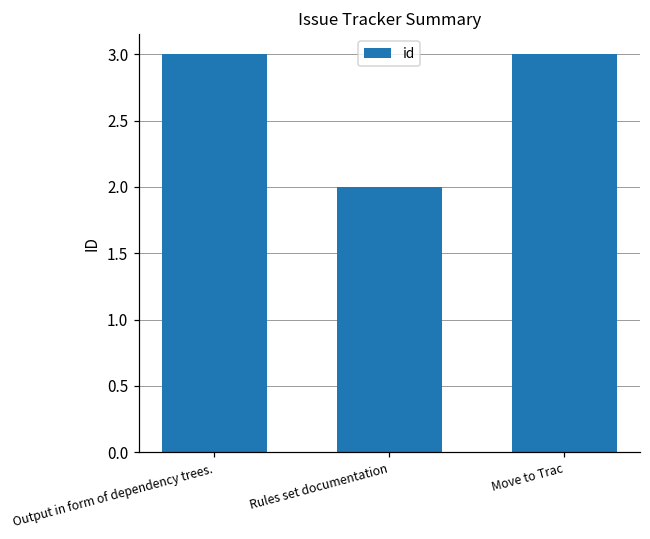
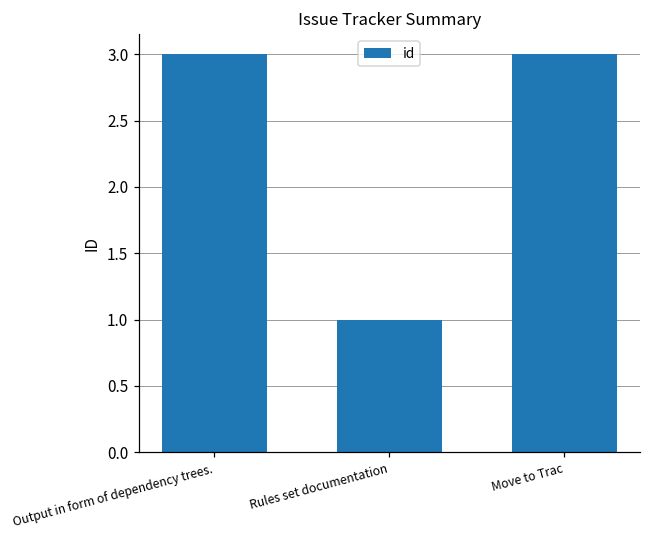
Rules set documentation: 2 -> 1
